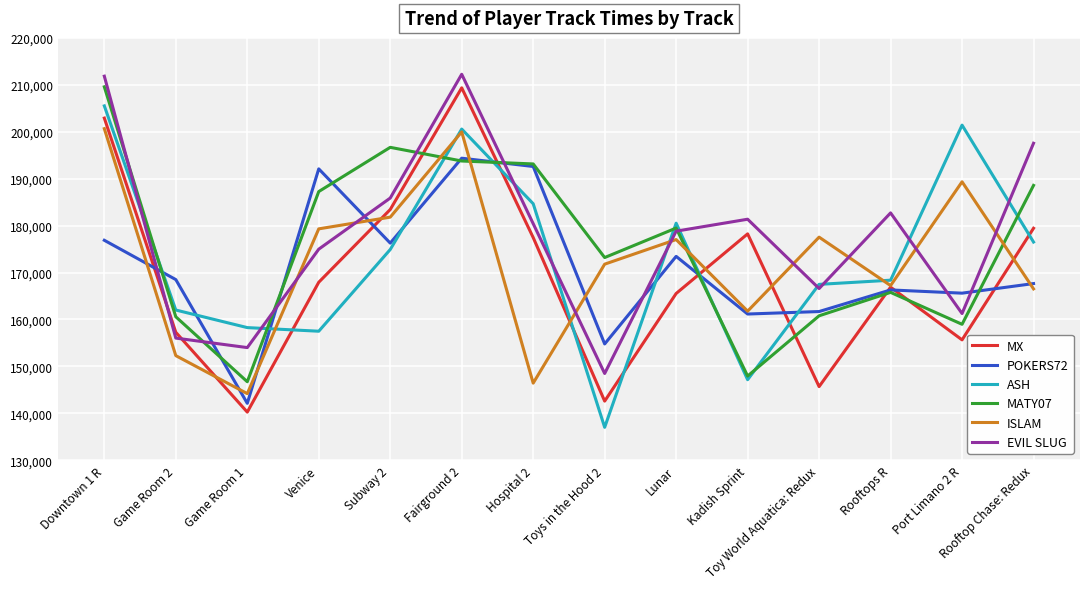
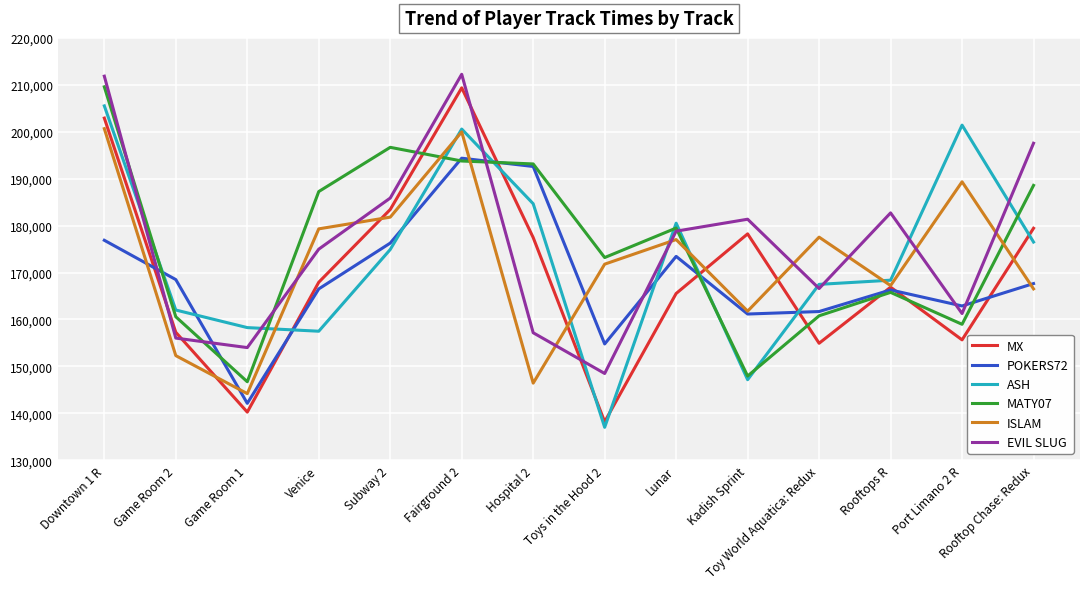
POKERS72, Venice: 192,000 -> 167,000
EVIL SLUG, Hospital 2: 180,000 -> 157,000
MX, Toys in the Hood 2: 143,000 -> 138,000
MX, Toy World Aquatica: Redux: 146,000 -> 155,000
POKERS72, Port Limano 2 R: 166,000 -> 163,000
